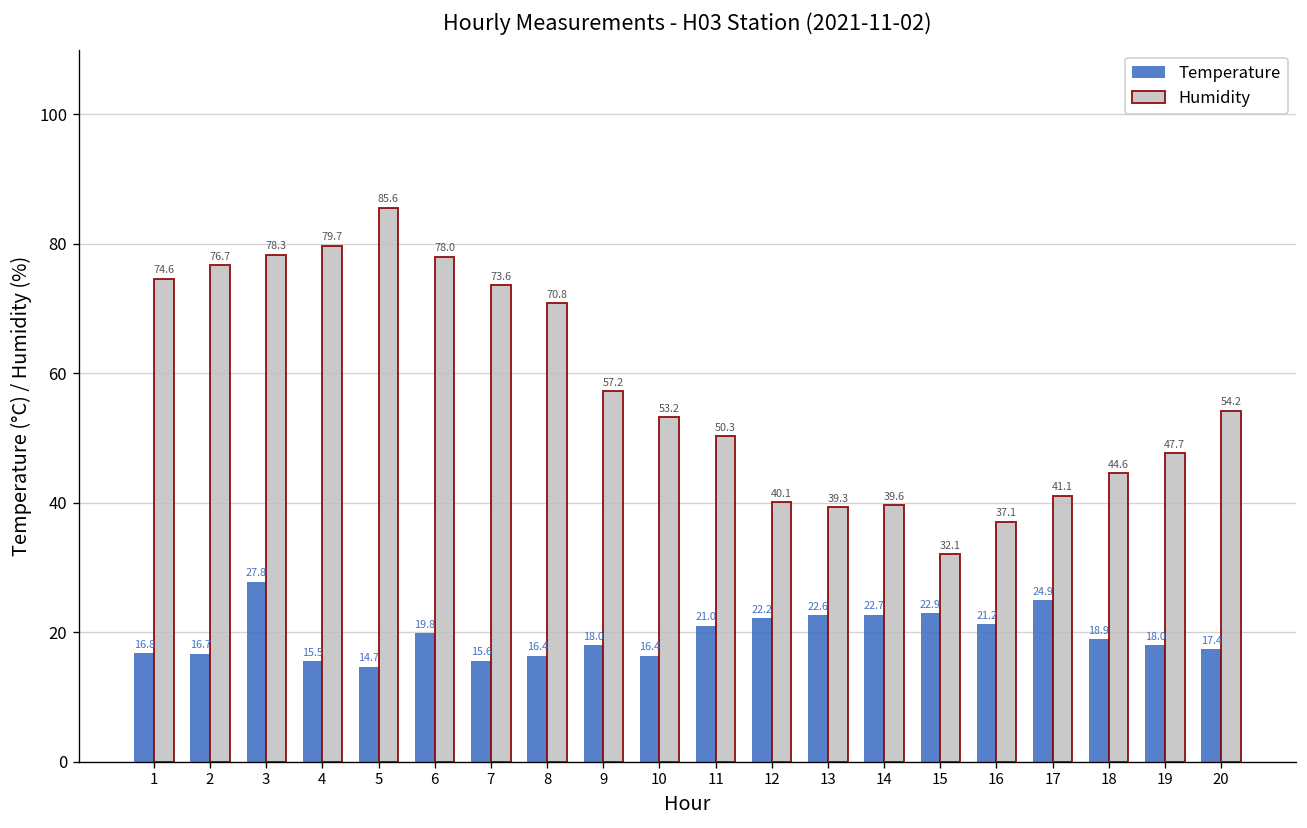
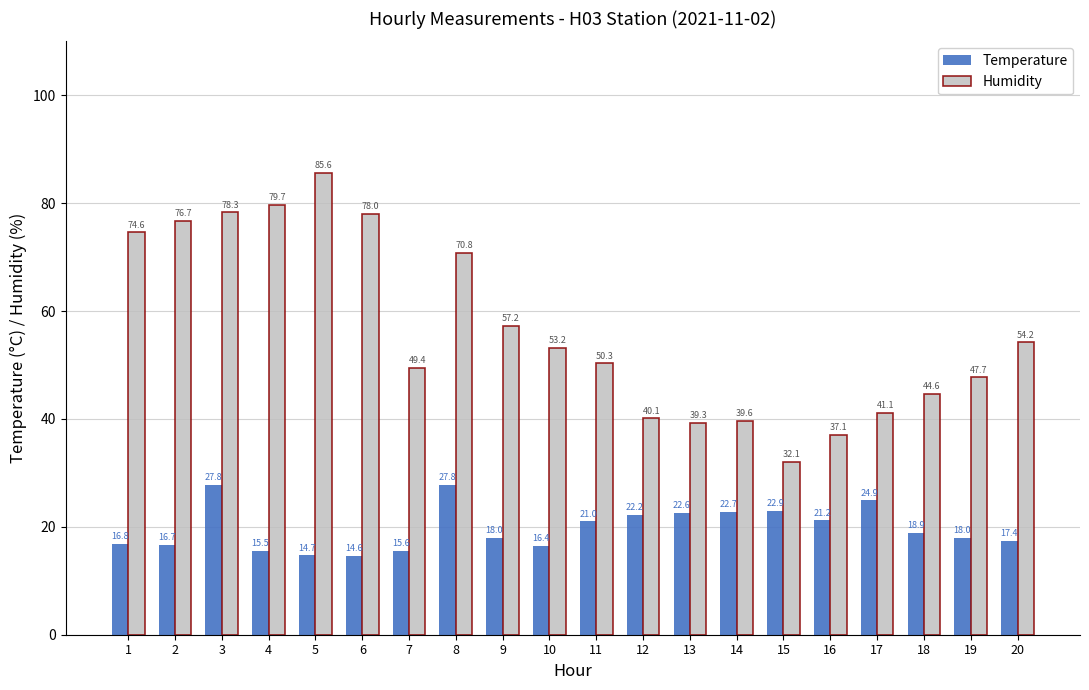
Temperature, 6: 19.8 -> 14.6
Humidity, 7: 73.6 -> 49.4
Temperature, 8: 16.4 -> 27.8
